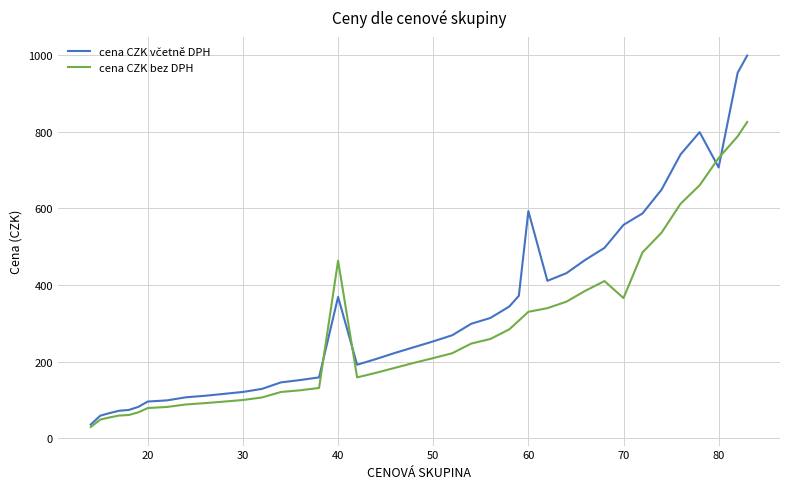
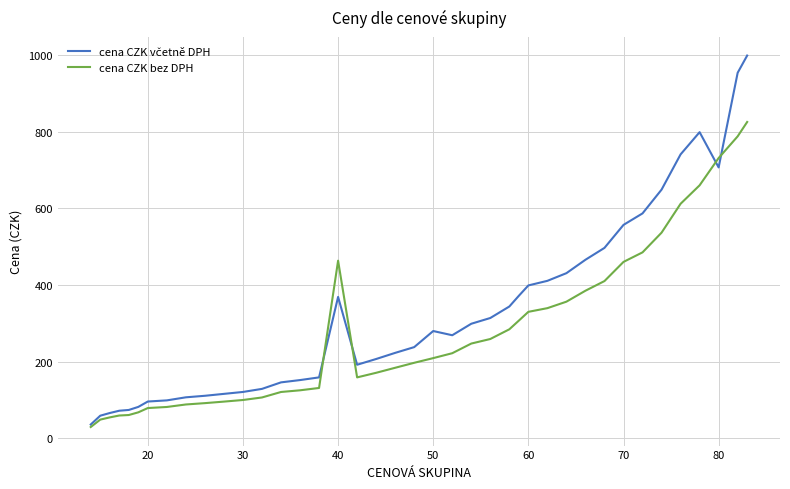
cena CZK včetně DPH, 50: 250 -> 280
cena CZK včetně DPH, 60: 590 -> 400
cena CZK bez DPH, 70: 370 -> 460
